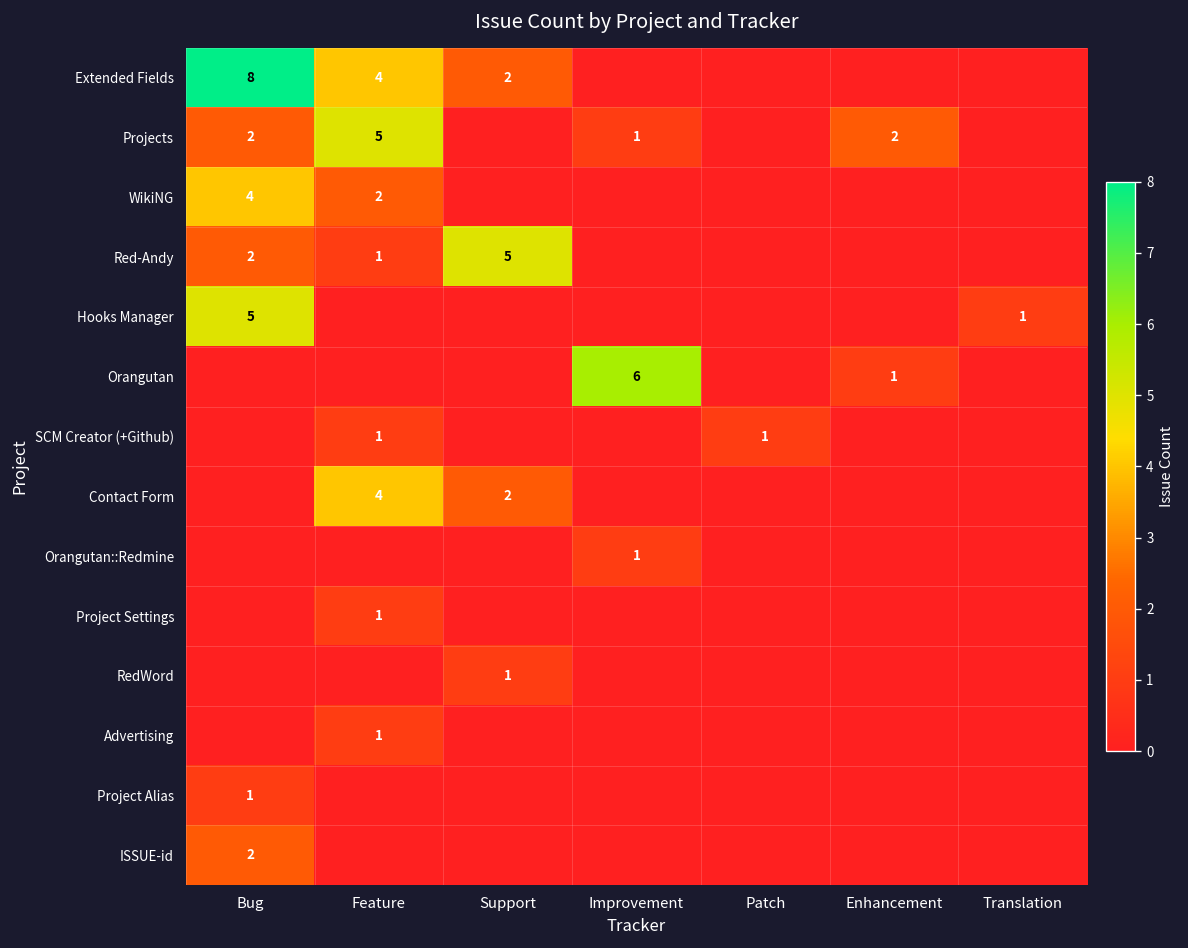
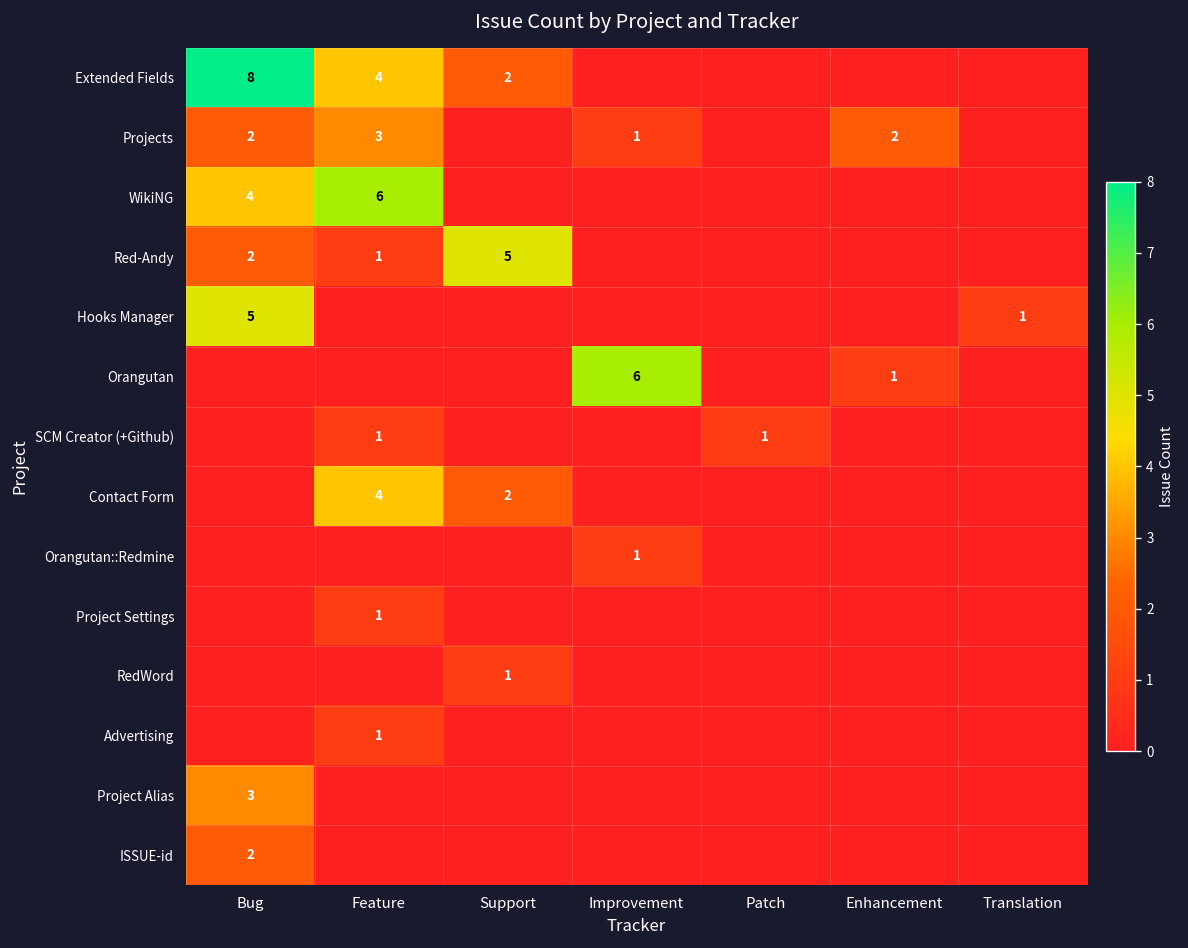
Projects, Feature: 5 -> 3
WikiNG, Feature: 2 -> 6
Project Alias, Bug: 1 -> 3
